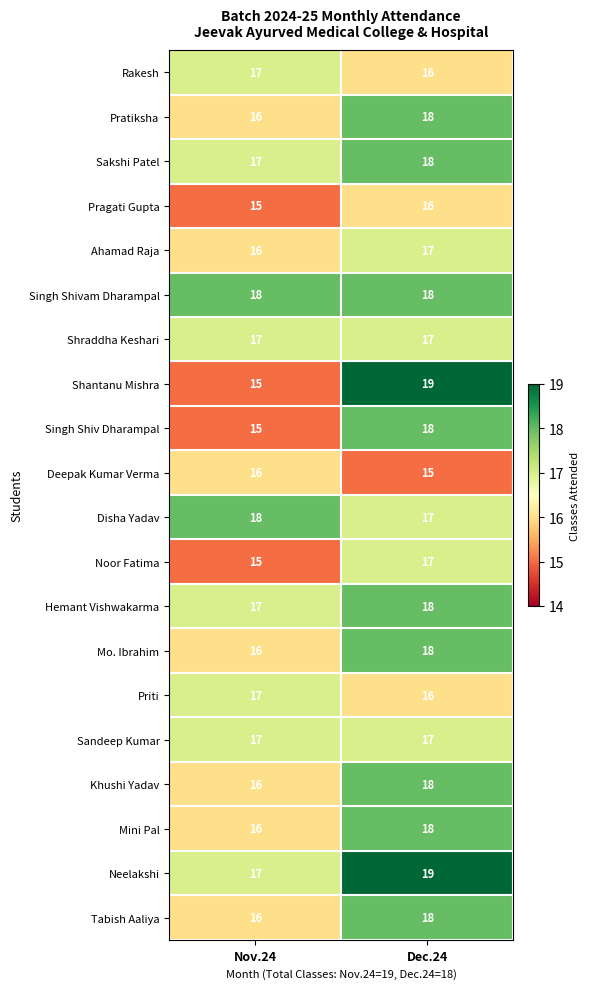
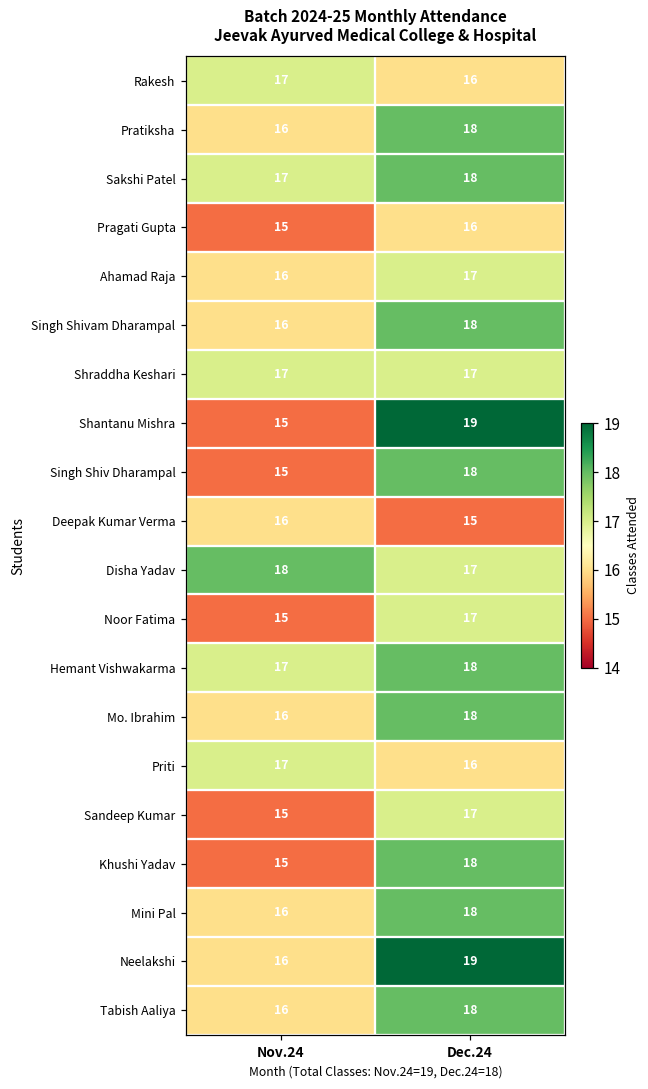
Singh Shivam Dharampal, Nov.24: 18 -> 16
Sandeep Kumar, Nov.24: 17 -> 15
Khushi Yadav, Nov.24: 16 -> 15
Neelakshi, Nov.24: 17 -> 16
